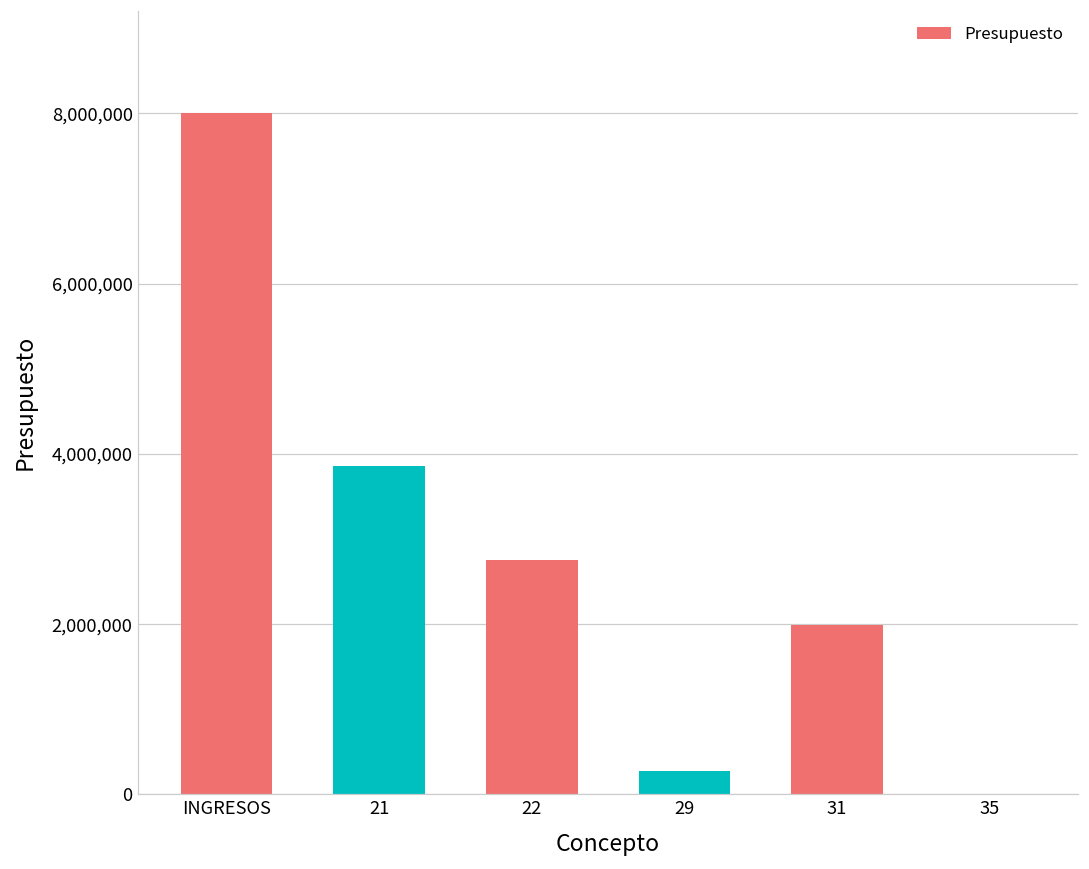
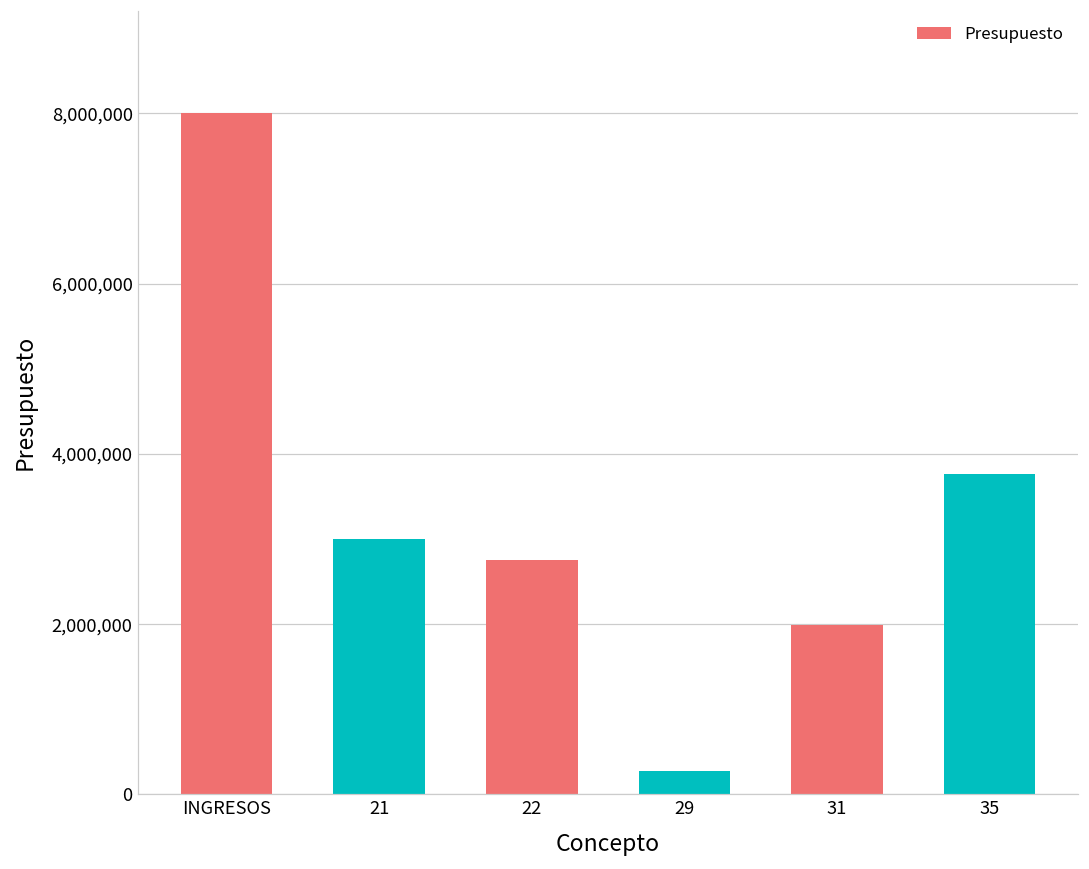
21: 3,900,000 -> 3,000,000
35: 0 -> 3,800,000
